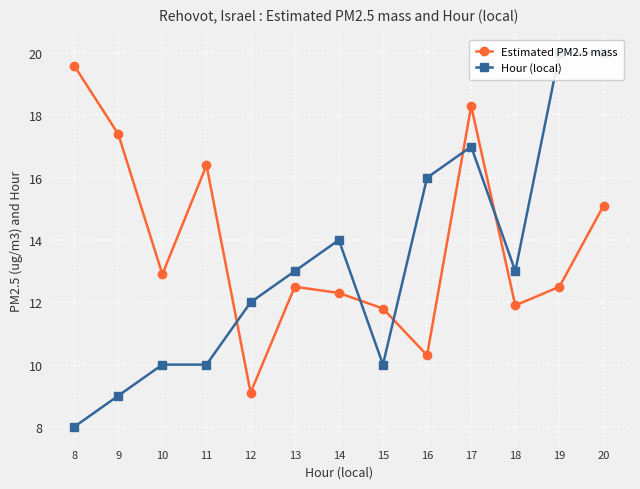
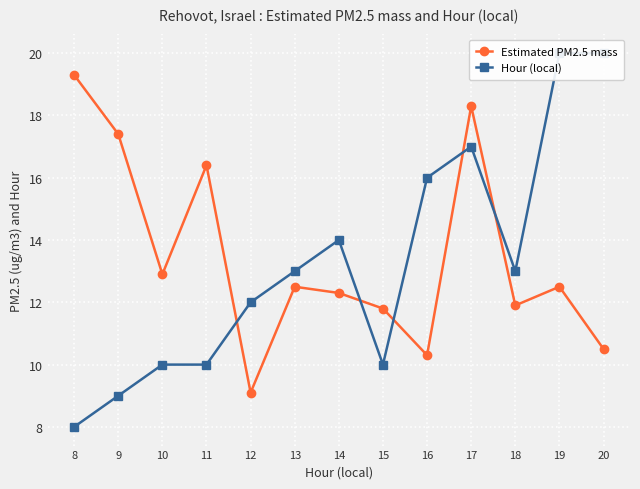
Estimated PM2.5 mass, 8: 19.6 -> 19.3
Estimated PM2.5 mass, 20: 15.1 -> 10.5
